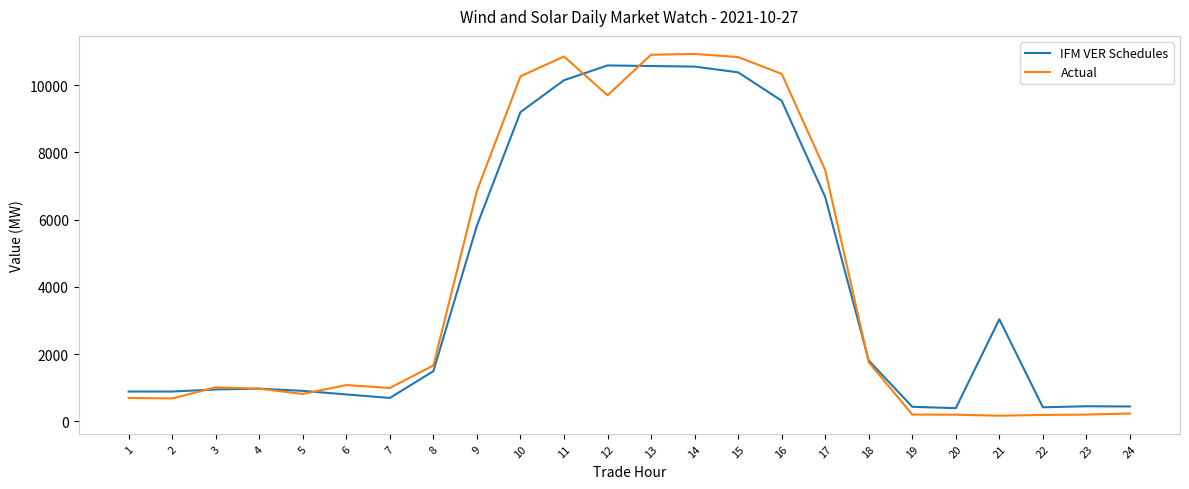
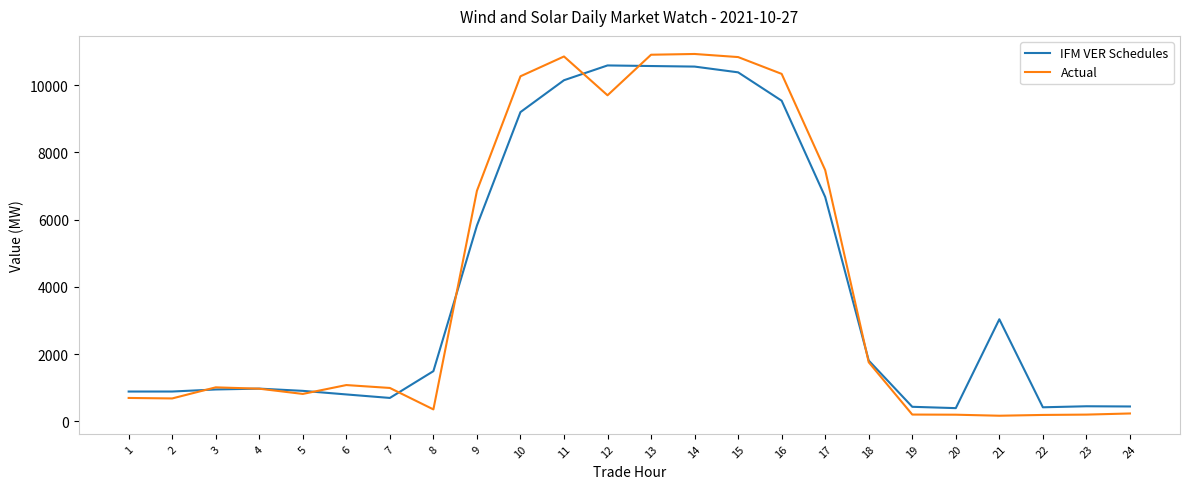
Actual, 8: 1700 -> 400
